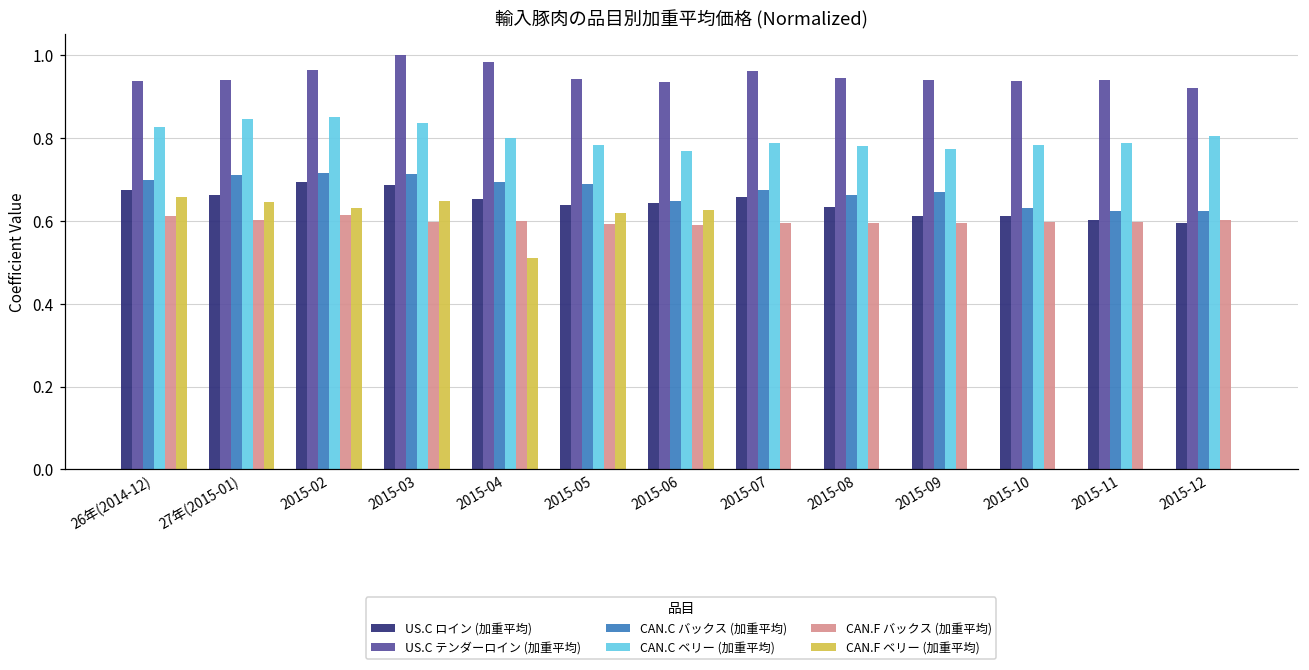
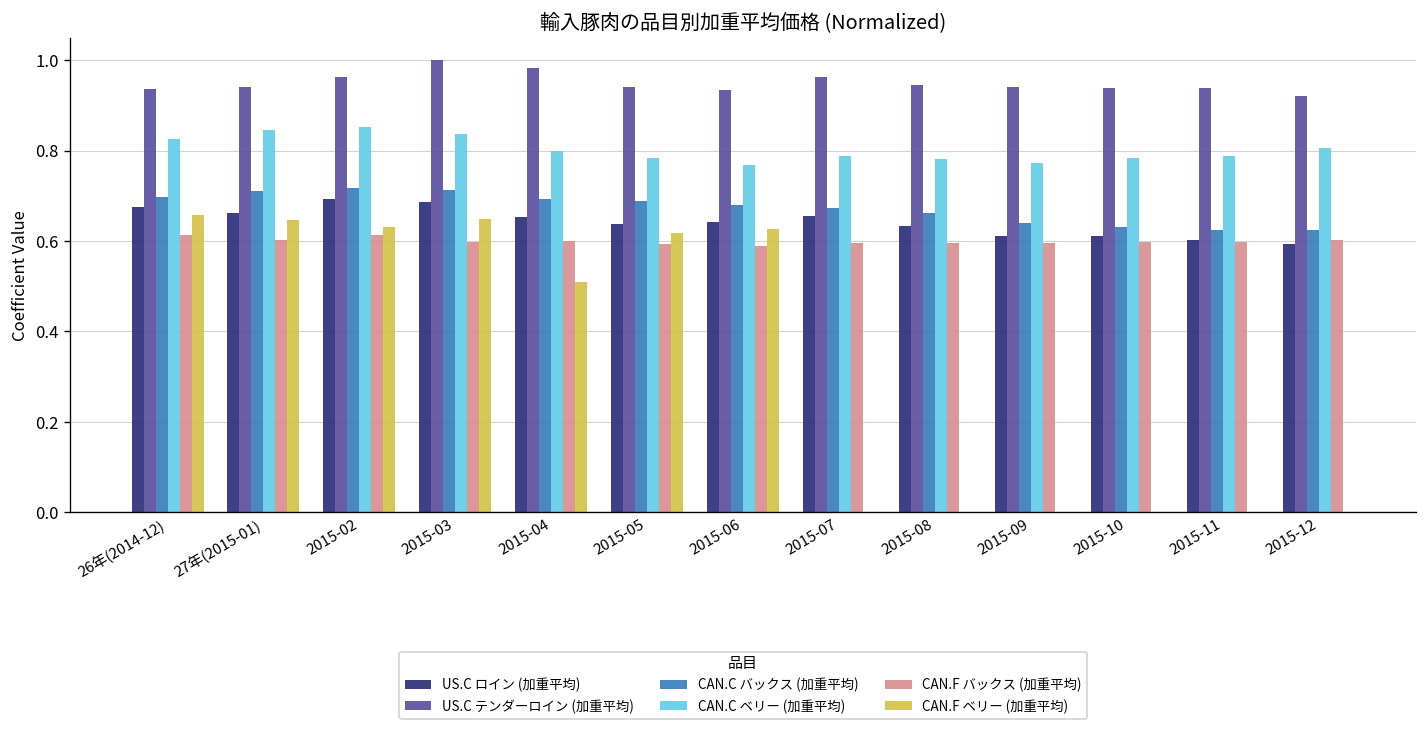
CAN.C バックス (加重平均), 2015-06: 0.65 -> 0.68
CAN.C バックス (加重平均), 2015-09: 0.67 -> 0.64
